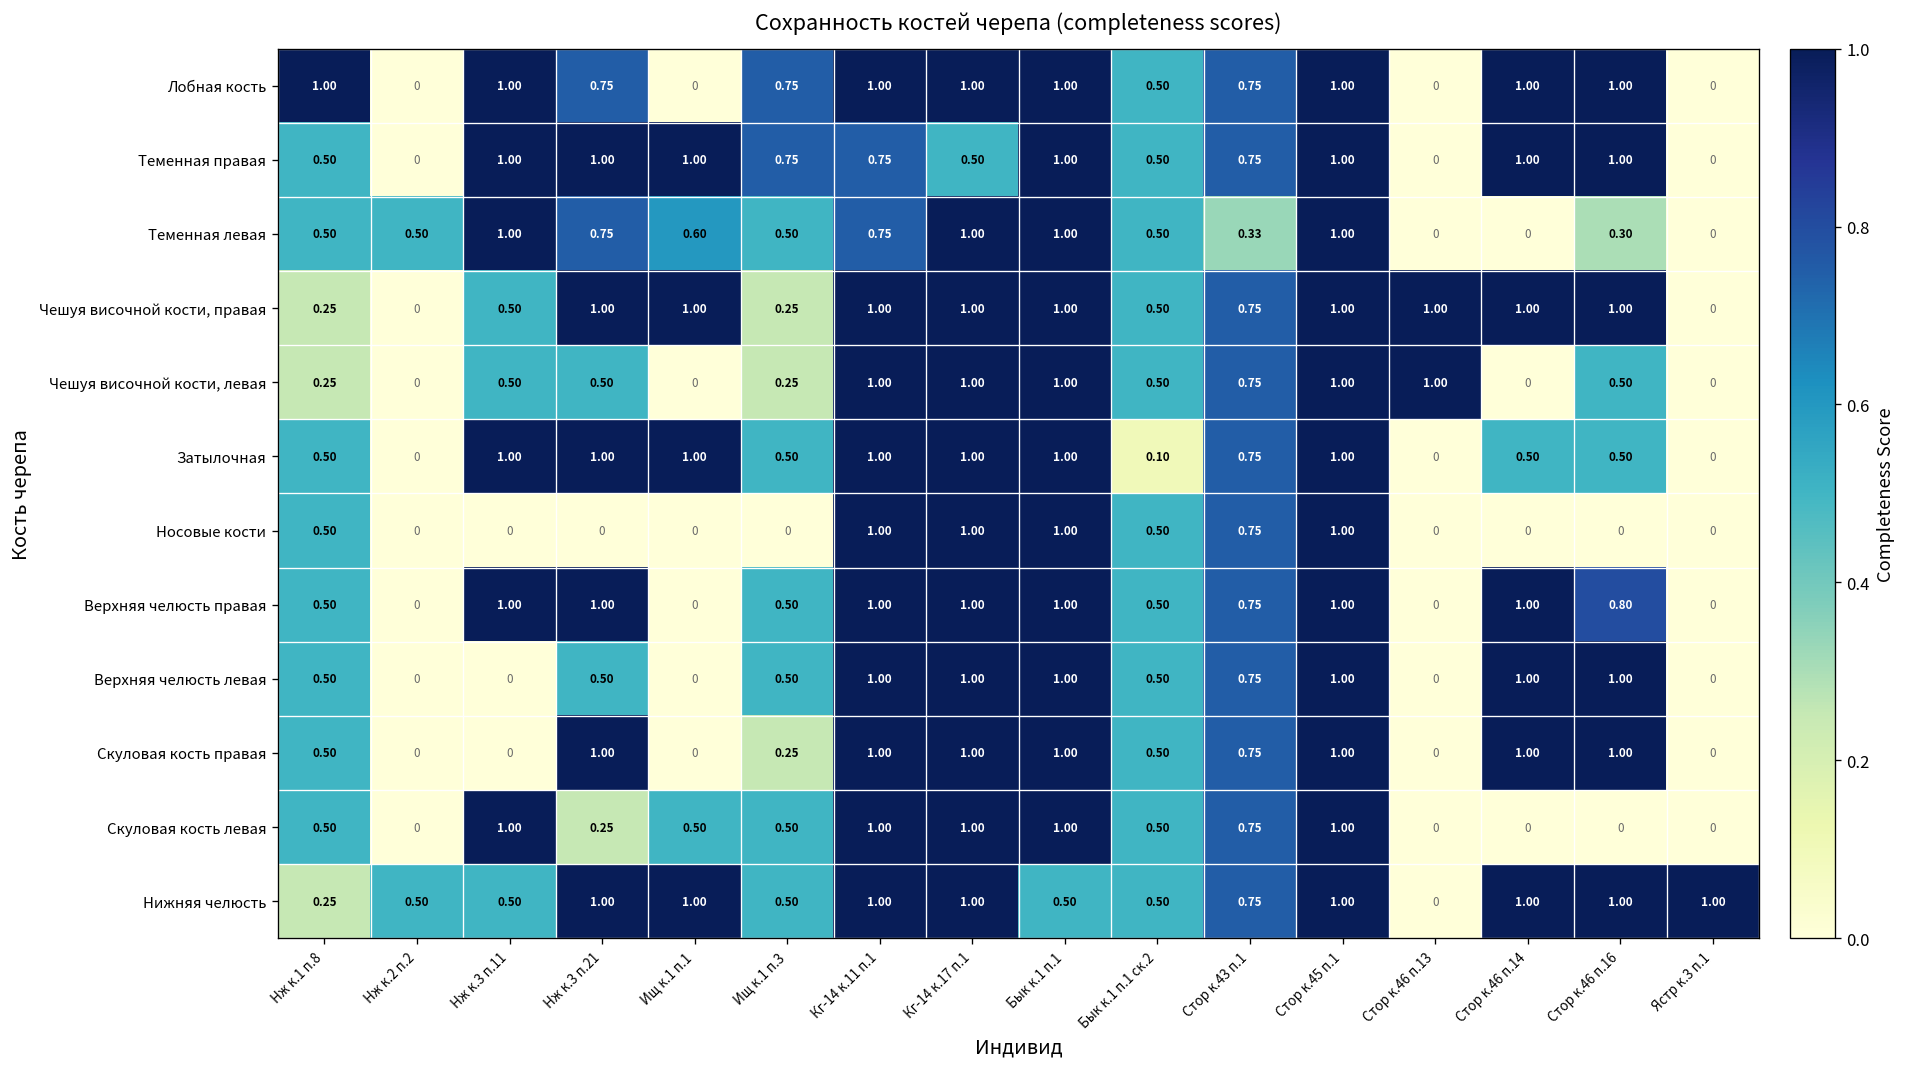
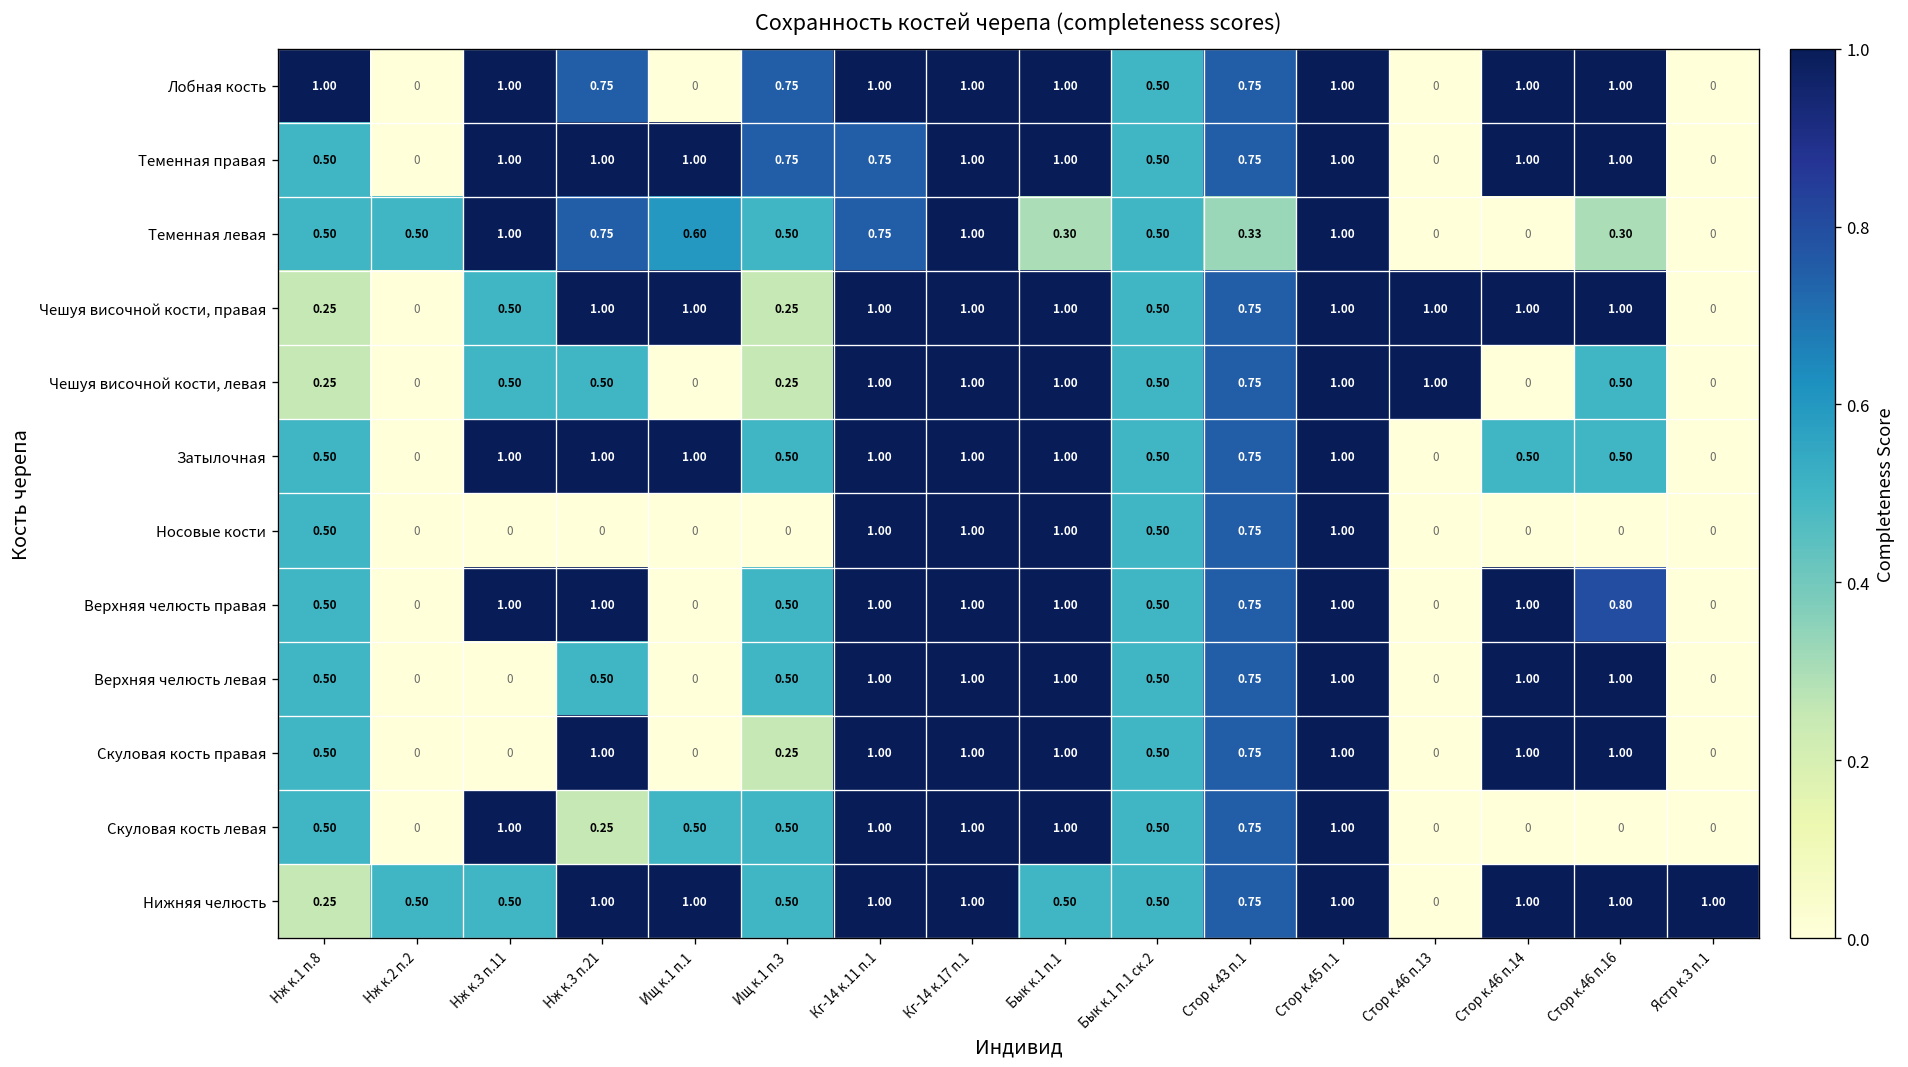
Теменная правая, Кг-14 к.17 п.1: 0.50 -> 1.00
Теменная левая, Бык к.1 п.1: 1.00 -> 0.30
Затылочная, Бык к.1 п.1 ск.2: 0.10 -> 0.50
